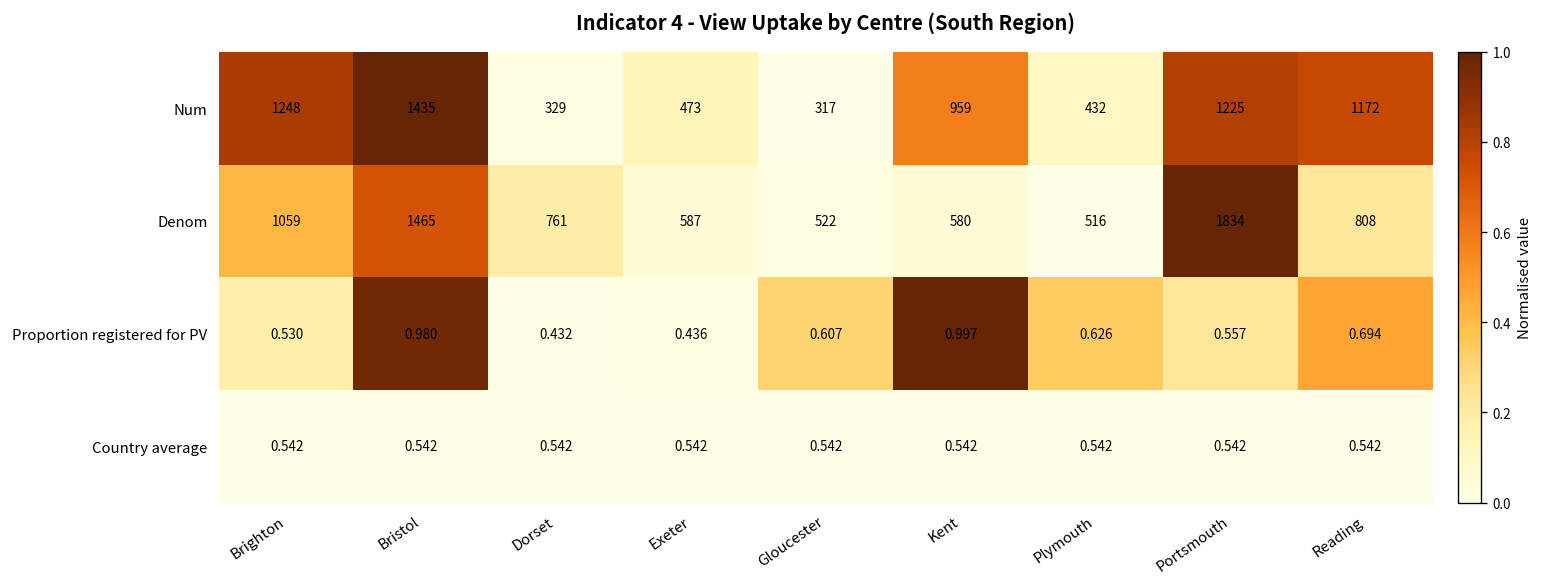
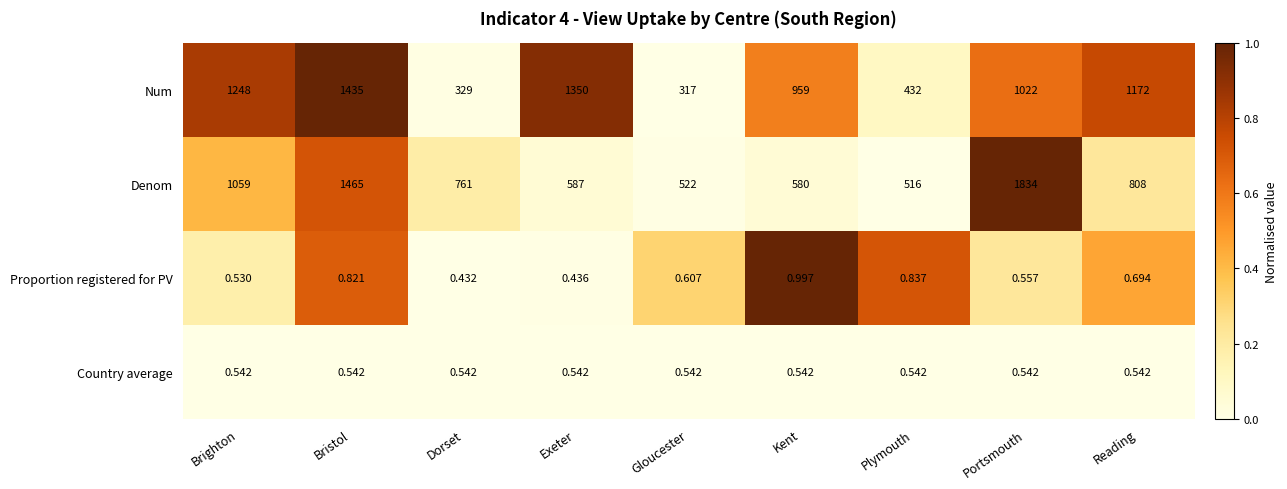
Num, Exeter: 473 -> 1350
Num, Portsmouth: 1225 -> 1022
Proportion registered for PV, Bristol: 0.980 -> 0.821
Proportion registered for PV, Plymouth: 0.626 -> 0.837
